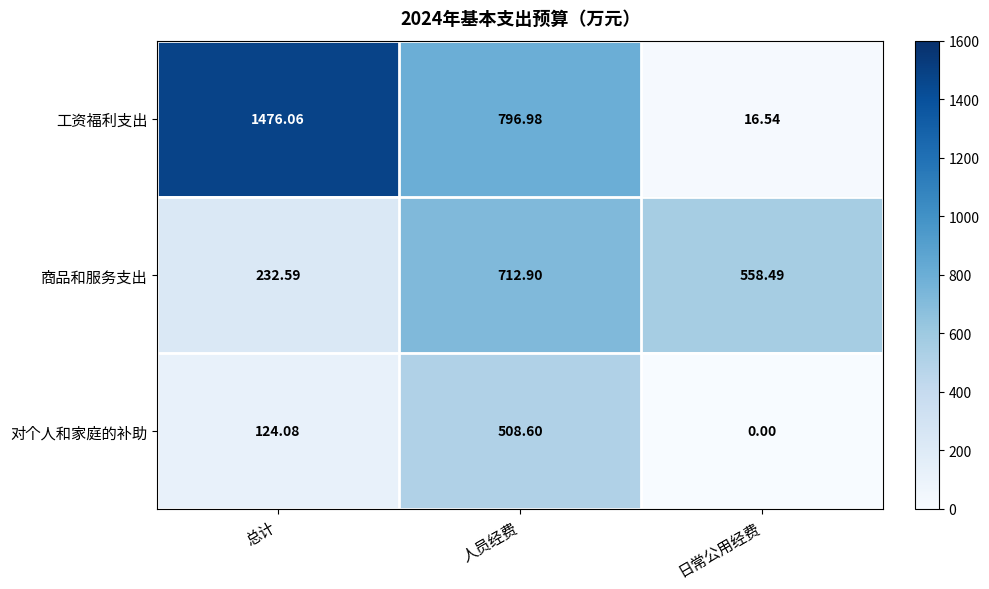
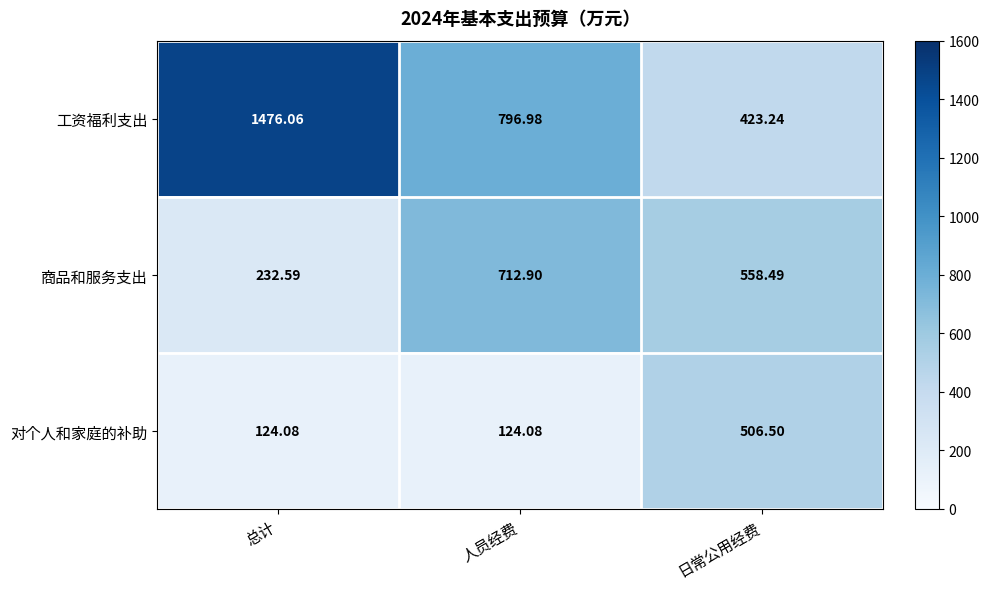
工资福利支出, 日常公用经费: 16.54 -> 423.24
对个人和家庭的补助, 人员经费: 508.60 -> 124.08
对个人和家庭的补助, 日常公用经费: 0.00 -> 506.50
